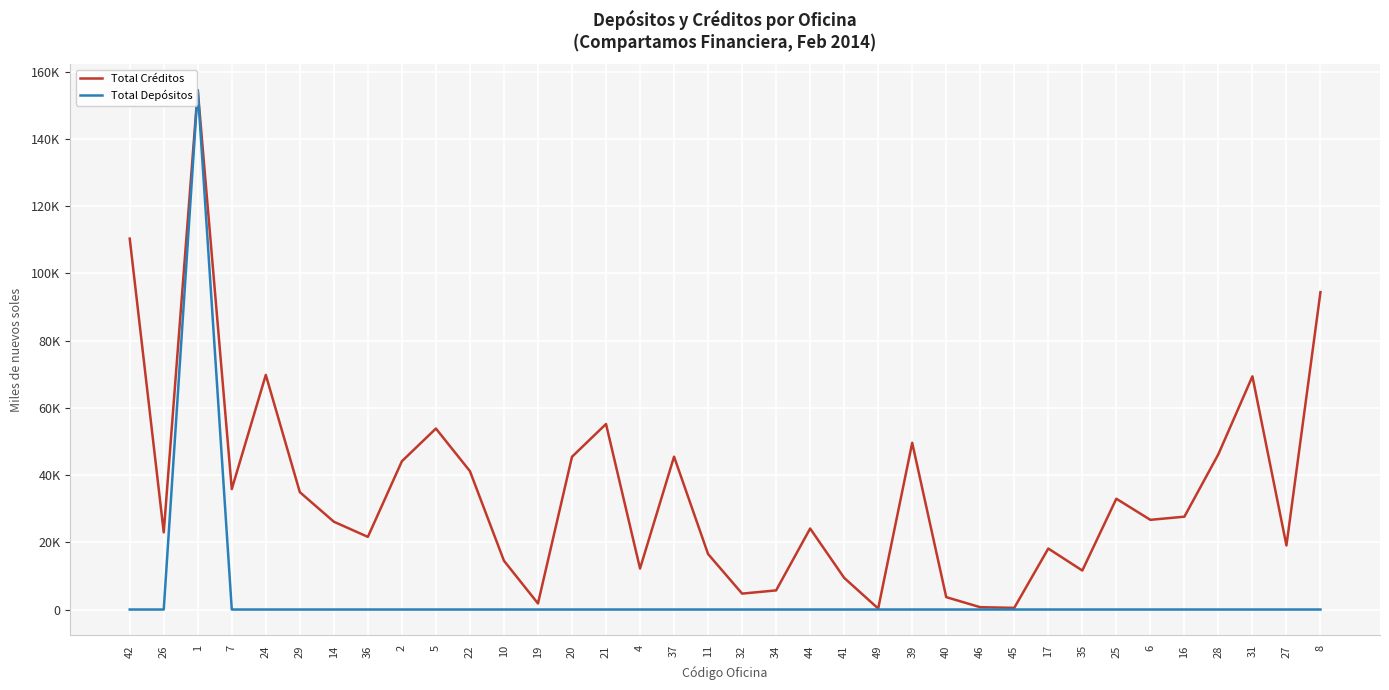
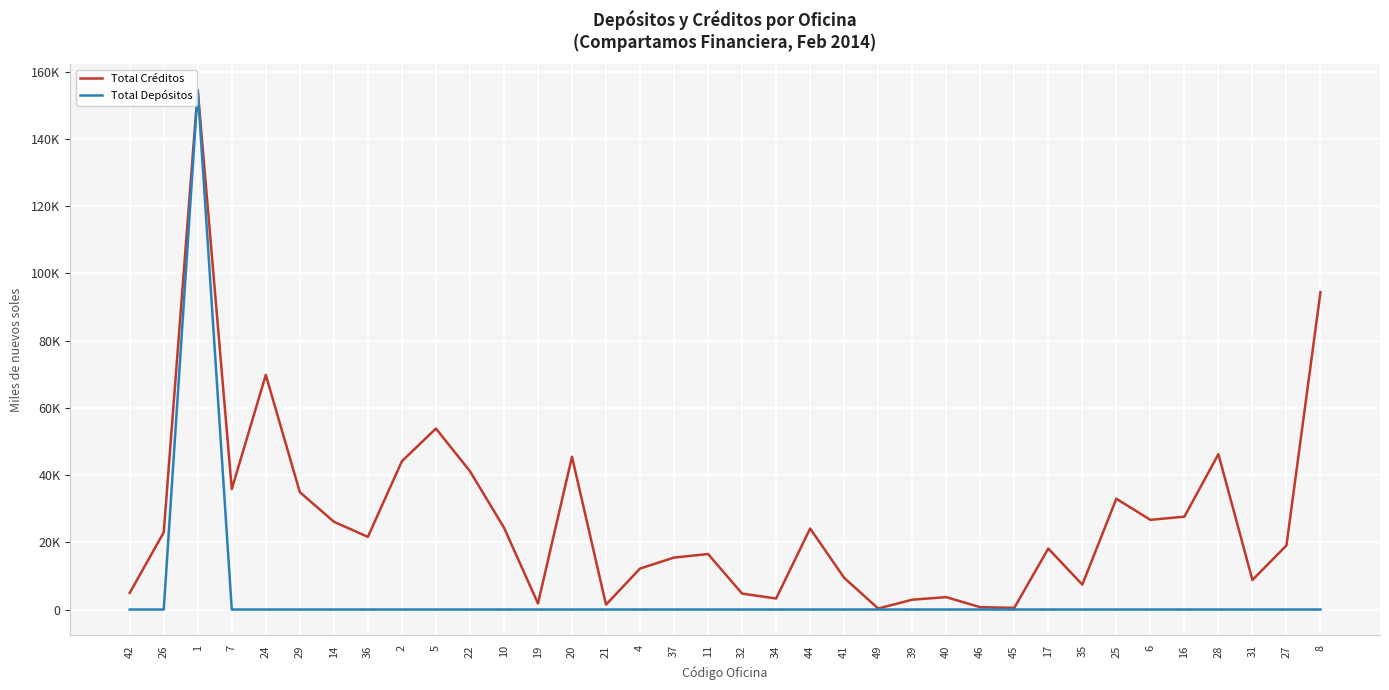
Total Créditos, 42: 110000 -> 5000
Total Créditos, 10: 15000 -> 24000
Total Créditos, 21: 55000 -> 1000
Total Créditos, 37: 45000 -> 15000
Total Créditos, 34: 6000 -> 3000
Total Créditos, 39: 50000 -> 3000
Total Créditos, 35: 12000 -> 7000
Total Créditos, 31: 69000 -> 9000
